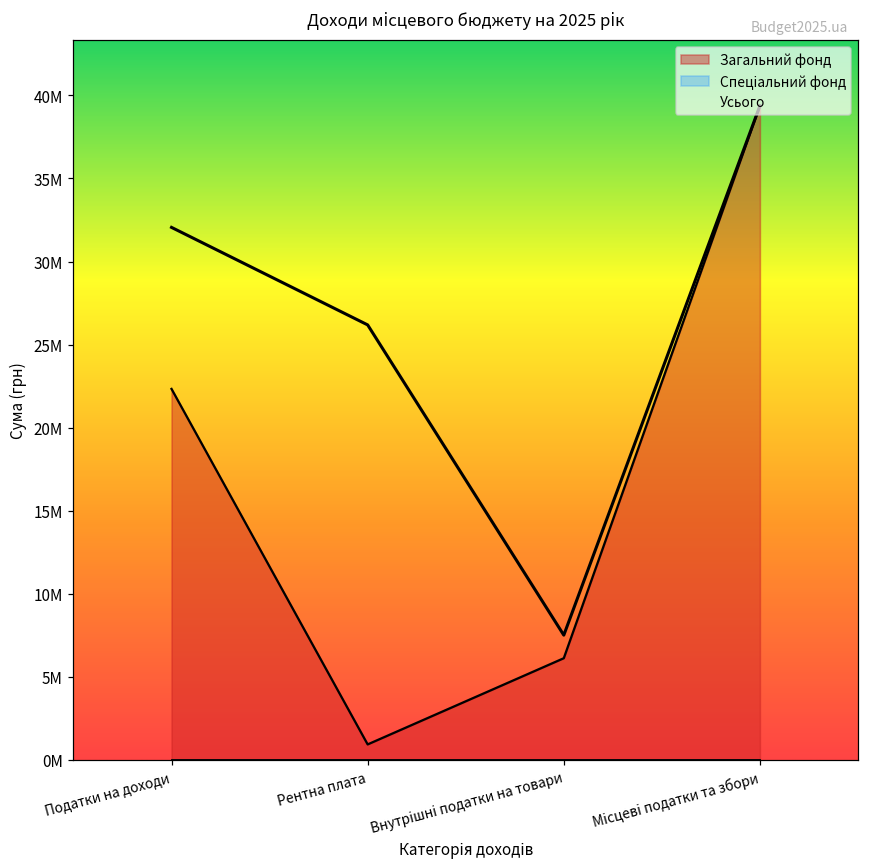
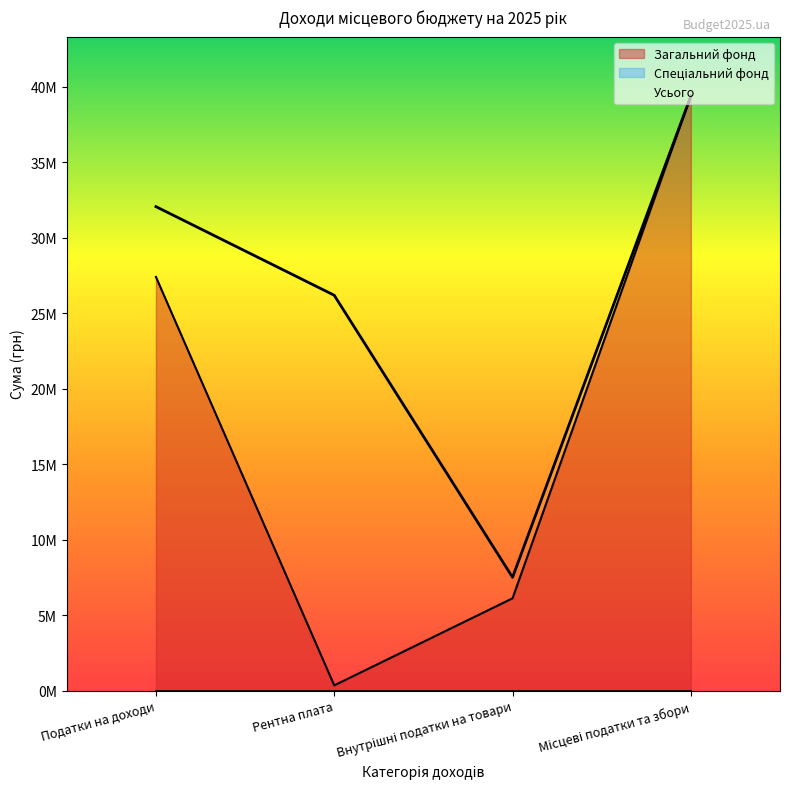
Загальний фонд, Податки на доходи: 22300000 -> 27400000
Загальний фонд, Рентна плата: 900000 -> 300000
